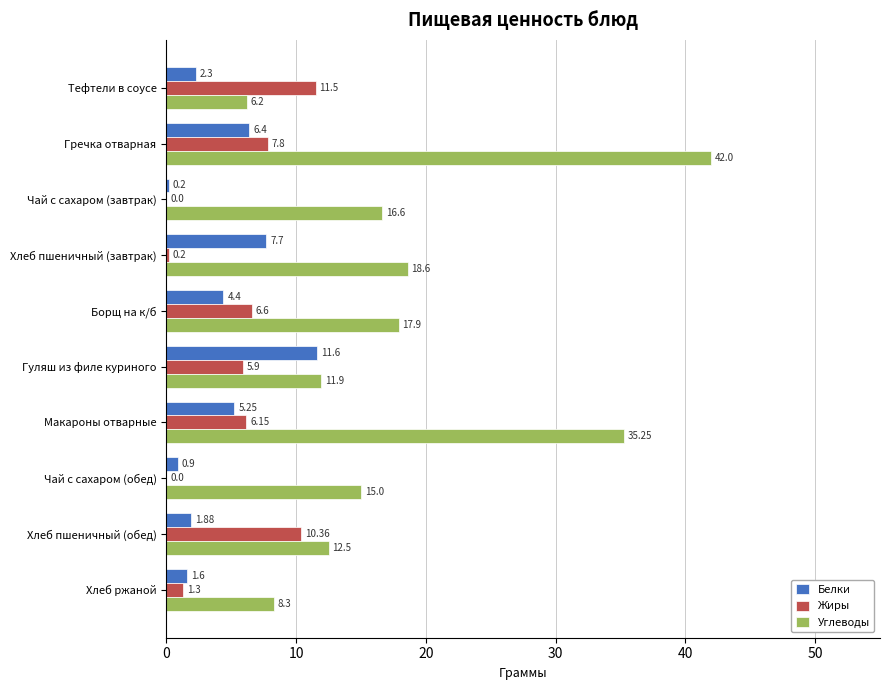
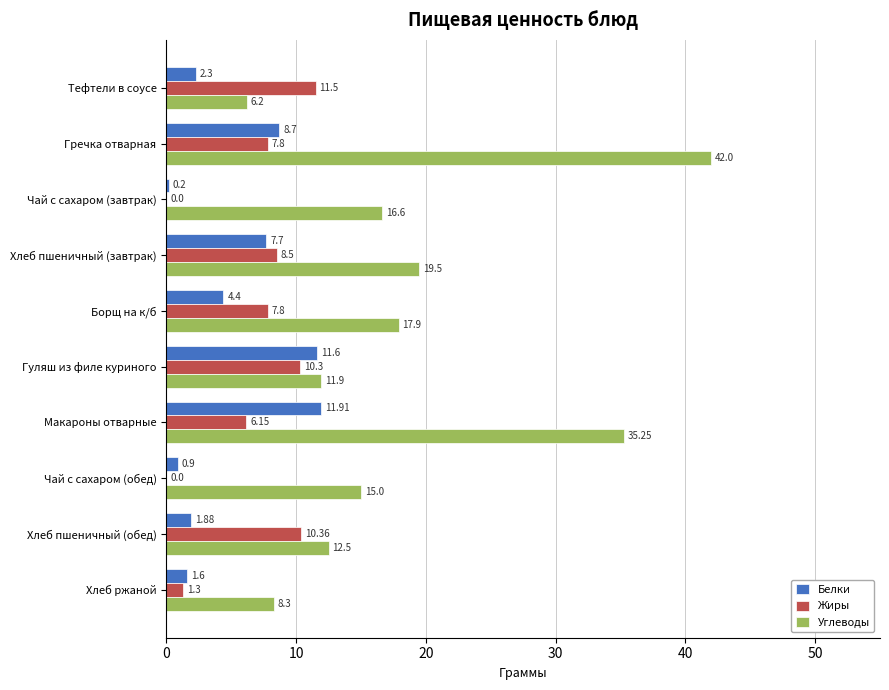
Белки, Гречка отварная: 6.4 -> 8.7
Жиры, Хлеб пшеничный (завтрак): 0.2 -> 8.5
Углеводы, Хлеб пшеничный (завтрак): 18.6 -> 19.5
Жиры, Борщ на к/б: 6.6 -> 7.8
Жиры, Гуляш из филе куриного: 5.9 -> 10.3
Белки, Макароны отварные: 5.25 -> 11.91
